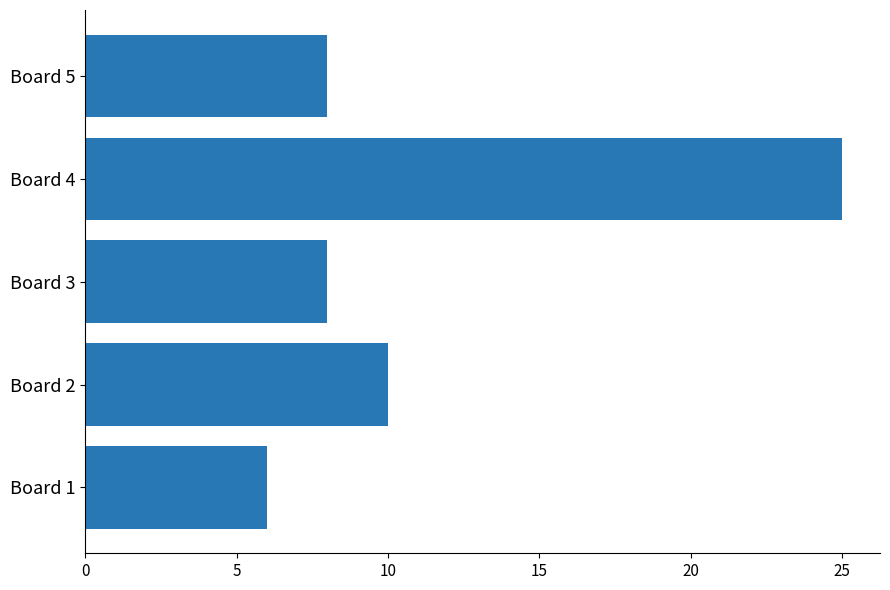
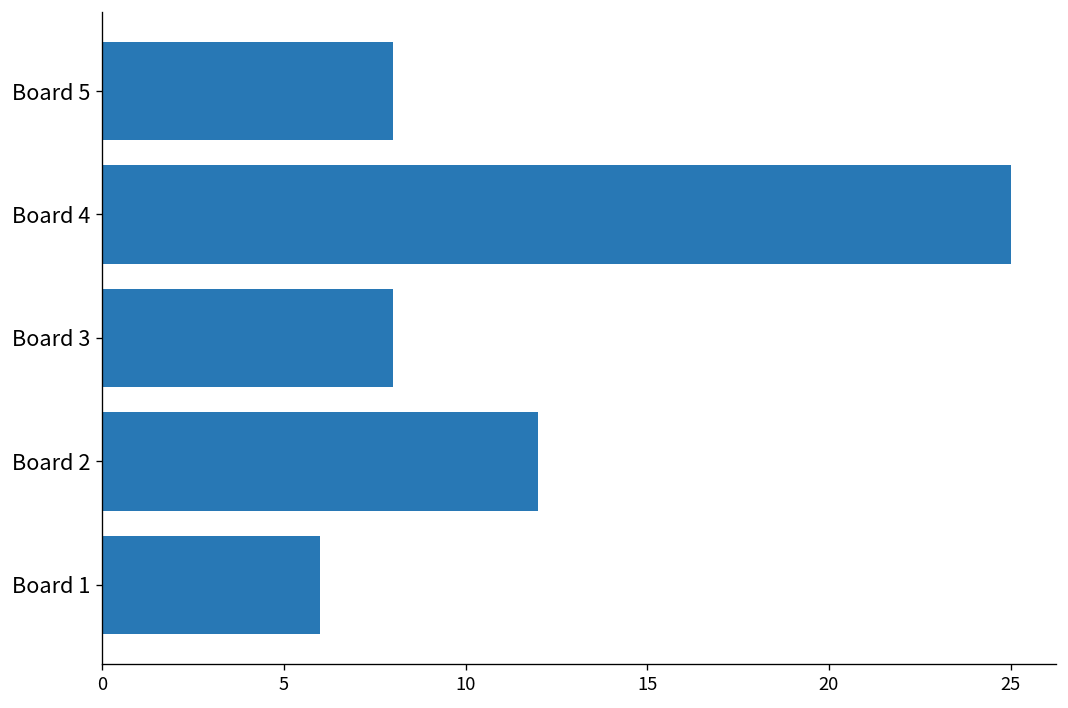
Board 2: 10 -> 12
